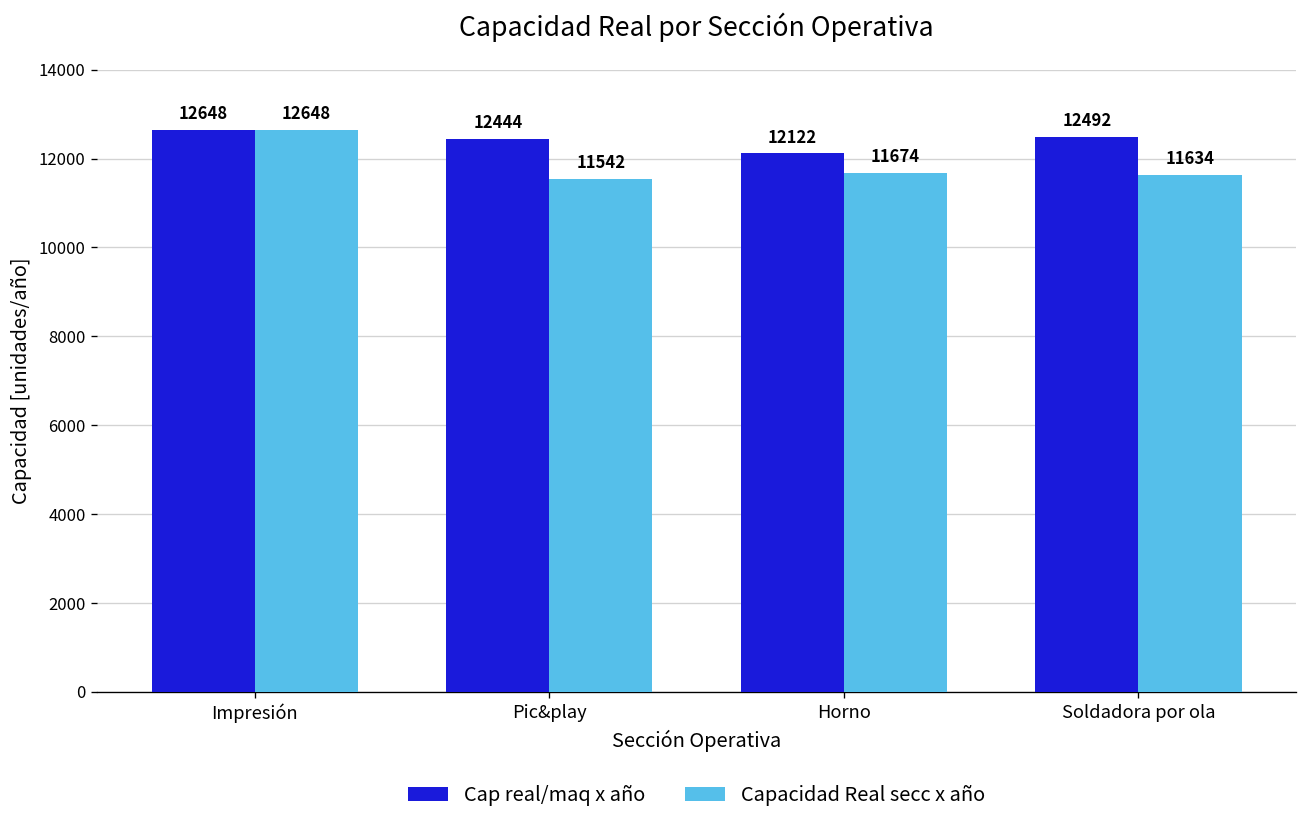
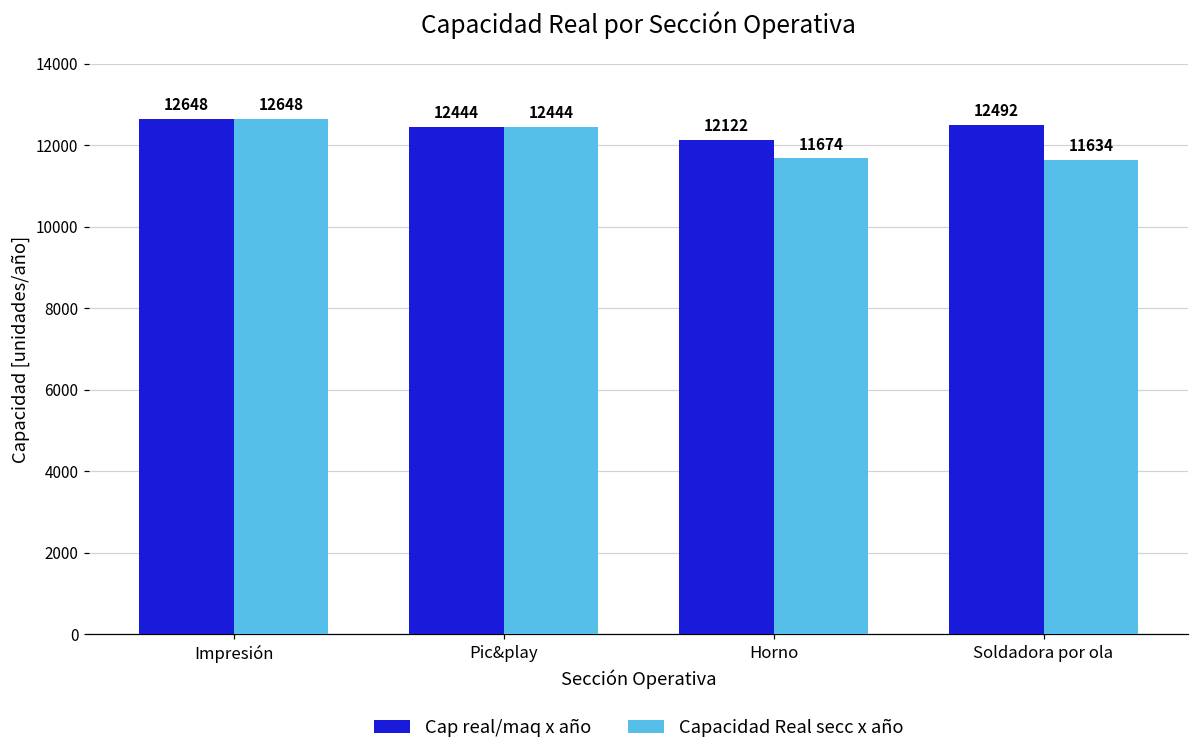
Capacidad Real secc x año, Pic&play: 11542 -> 12444
